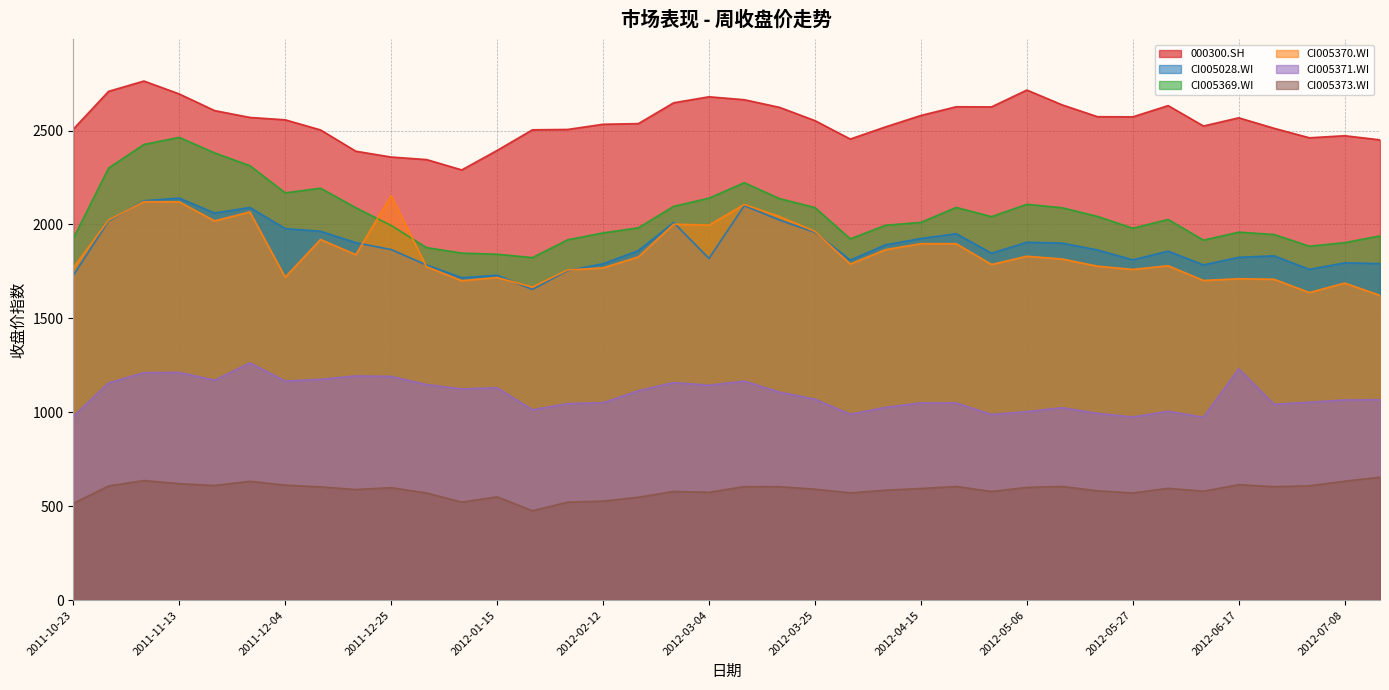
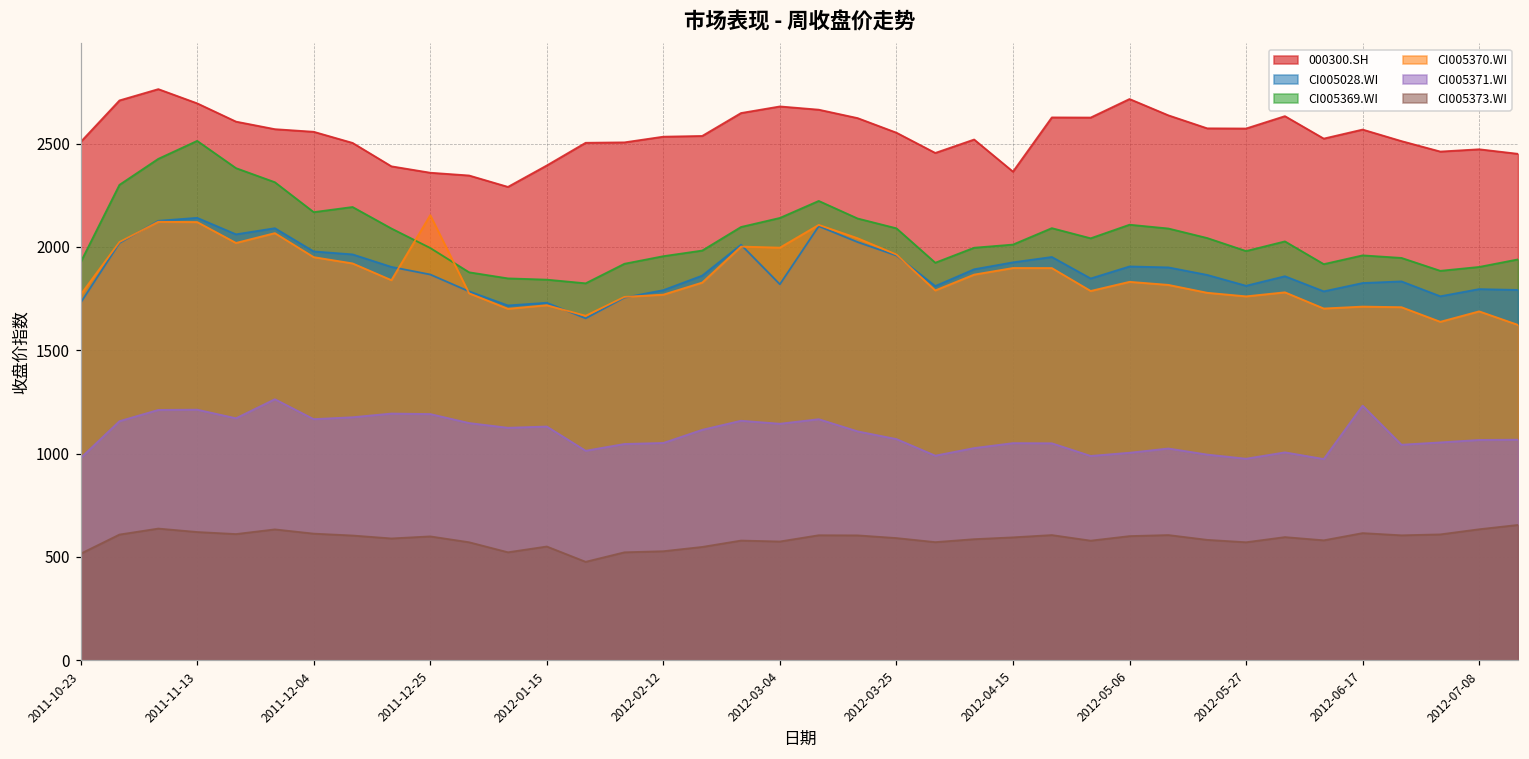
CI005369.WI, 2011-11-13: 2460 -> 2510
CI005370.WI, 2011-12-04: 1720 -> 1950
000300.SH, 2012-04-15: 2580 -> 2360
